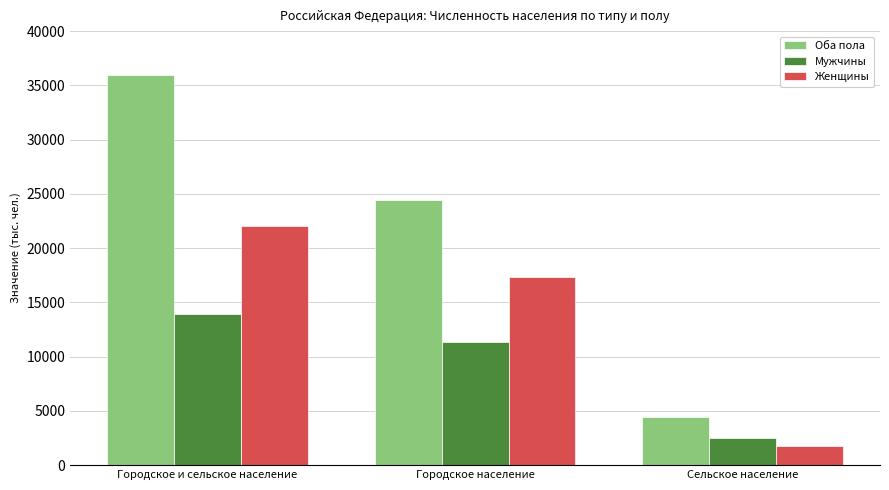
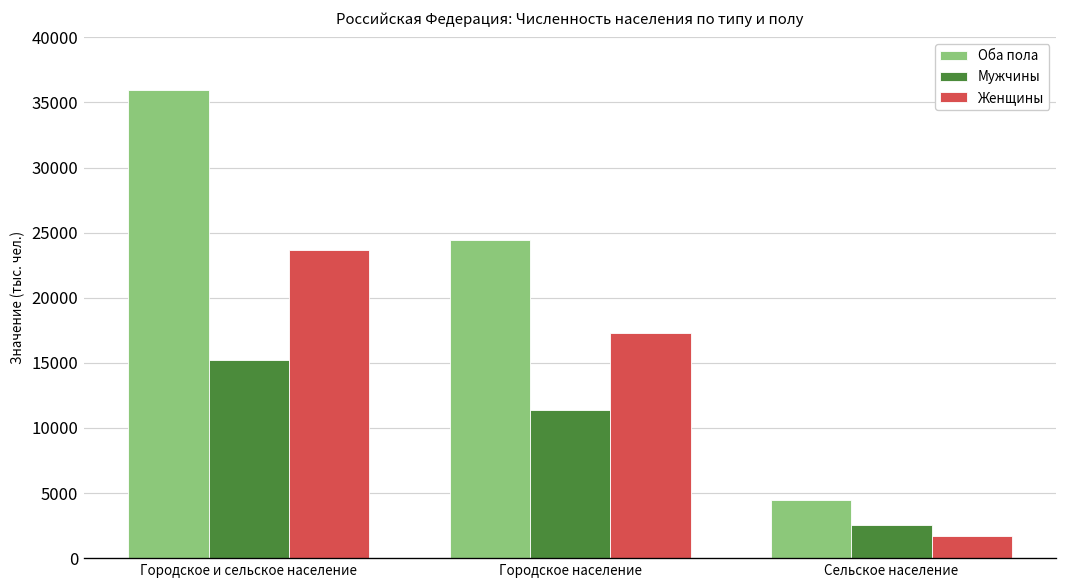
Мужчины, Городское и сельское население: 13900 -> 15200
Женщины, Городское и сельское население: 22000 -> 23700
